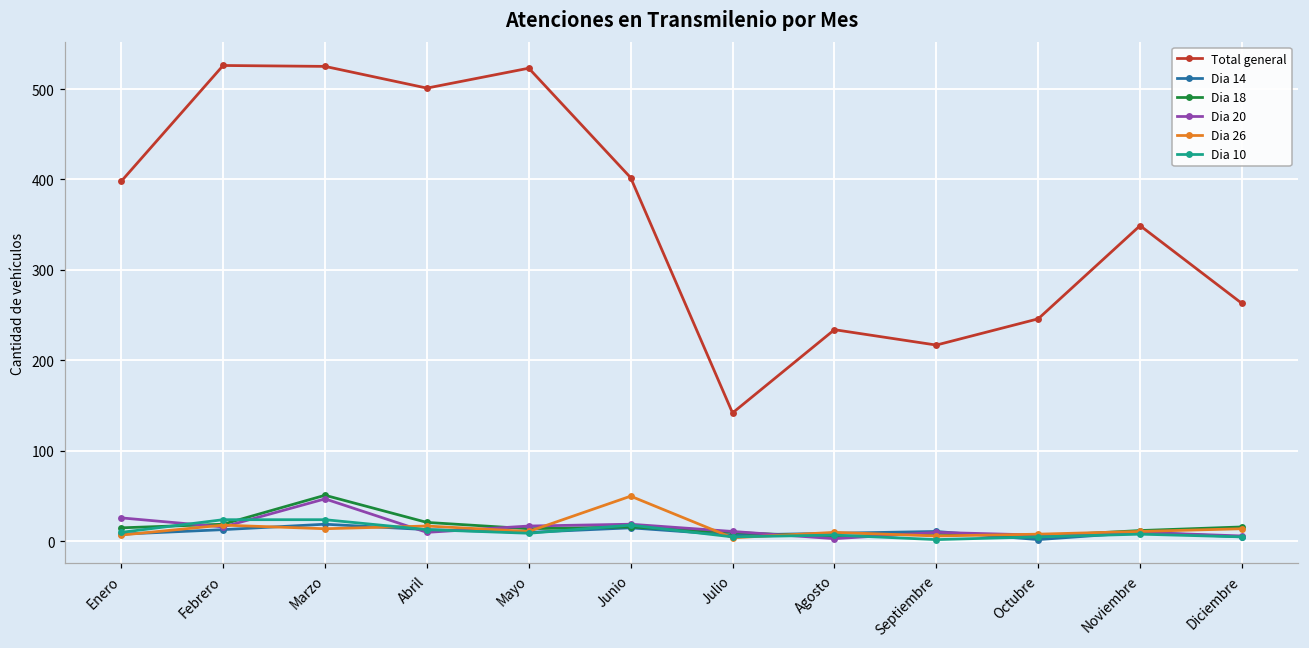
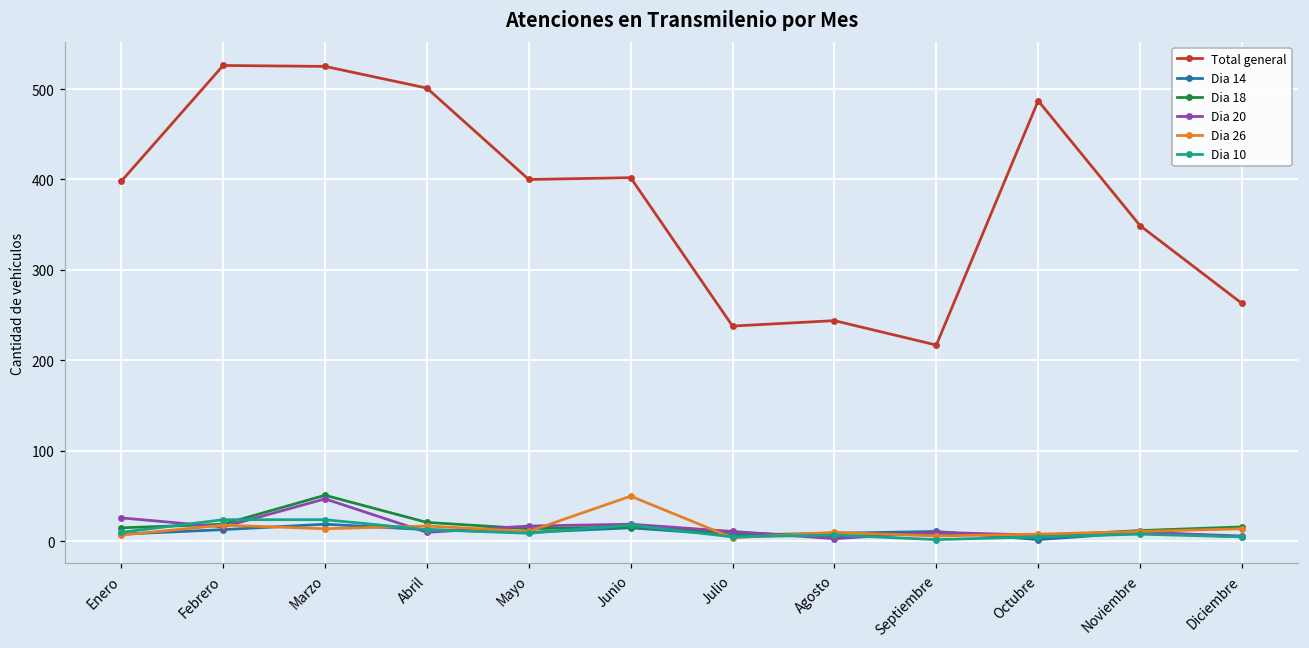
Total general, Mayo: 520 -> 400
Total general, Julio: 140 -> 240
Total general, Agosto: 230 -> 240
Total general, Octubre: 250 -> 490
